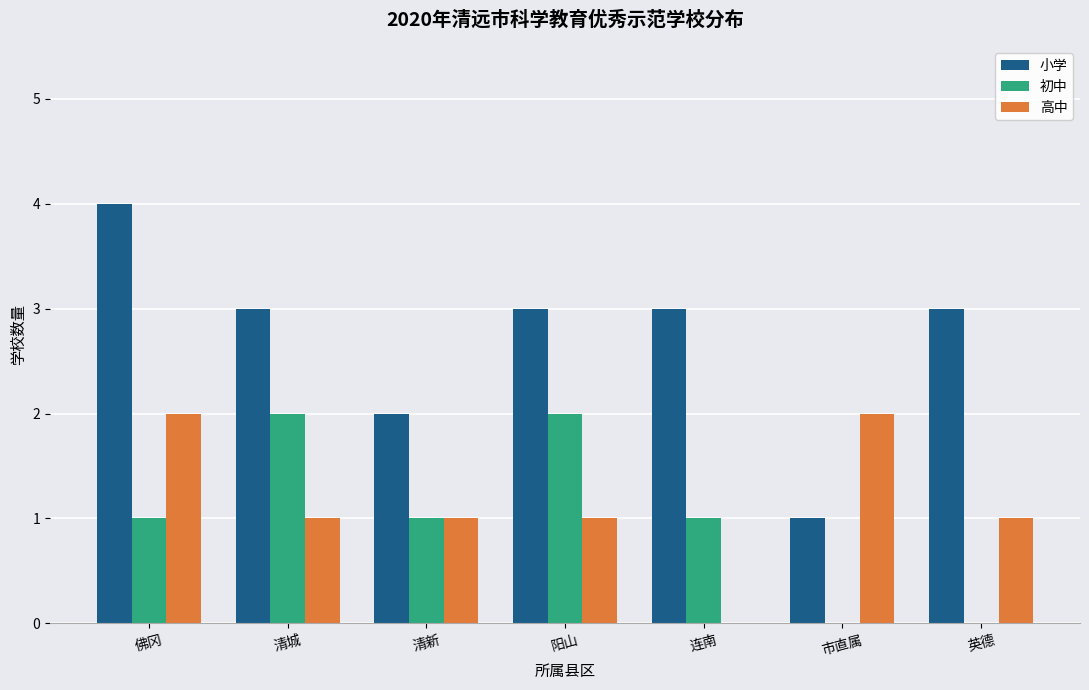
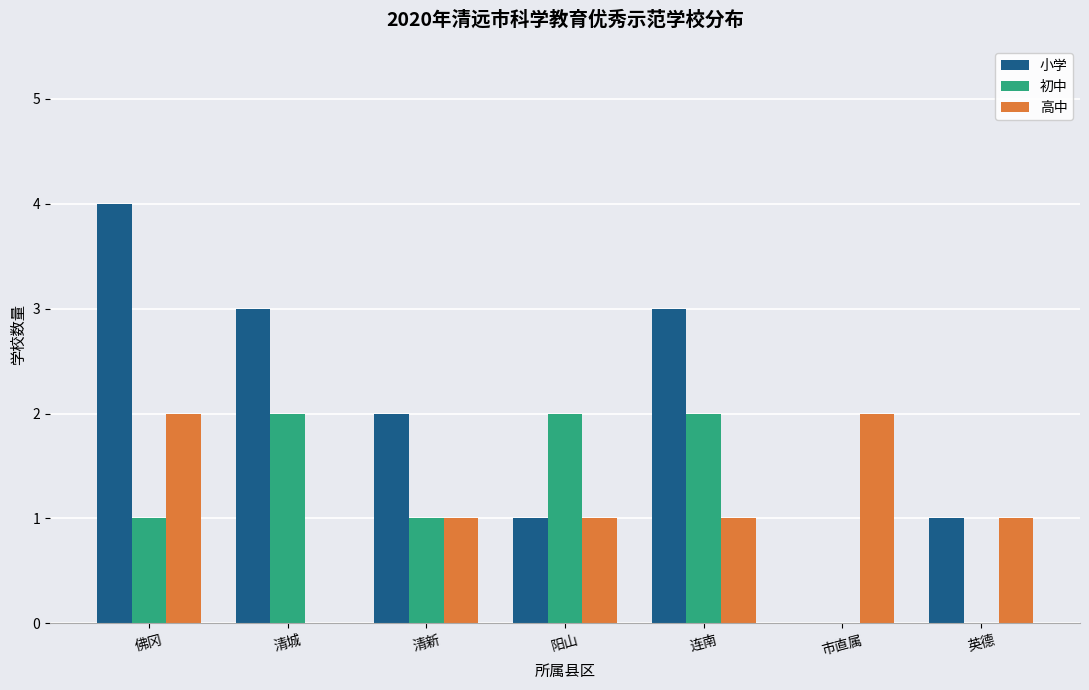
高中, 清城: 1 -> 0
小学, 阳山: 3 -> 1
初中, 连南: 1 -> 2
高中, 连南: 0 -> 1
小学, 市直属: 1 -> 0
小学, 英德: 3 -> 1
